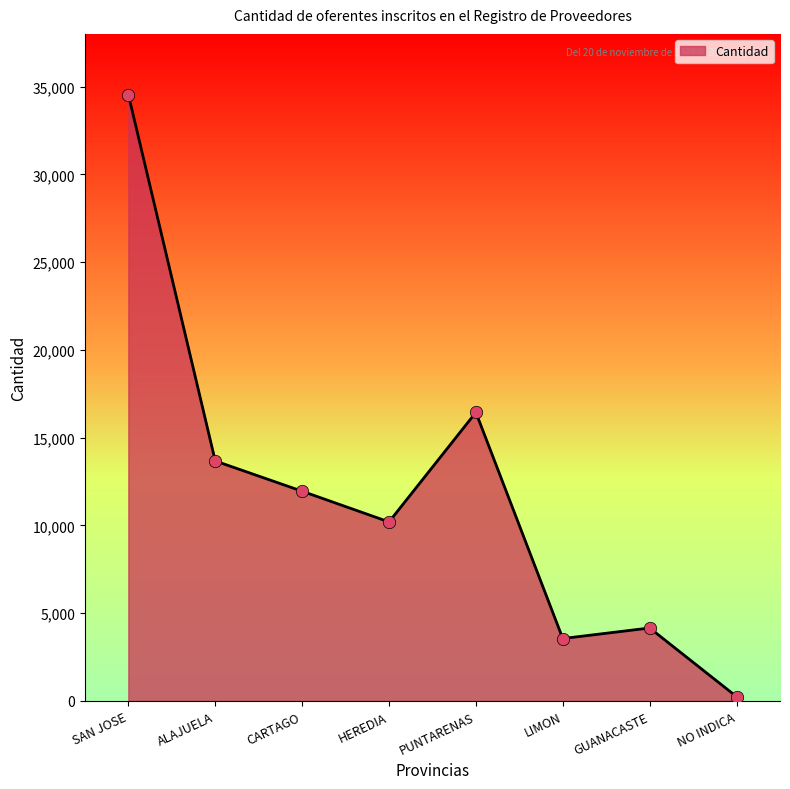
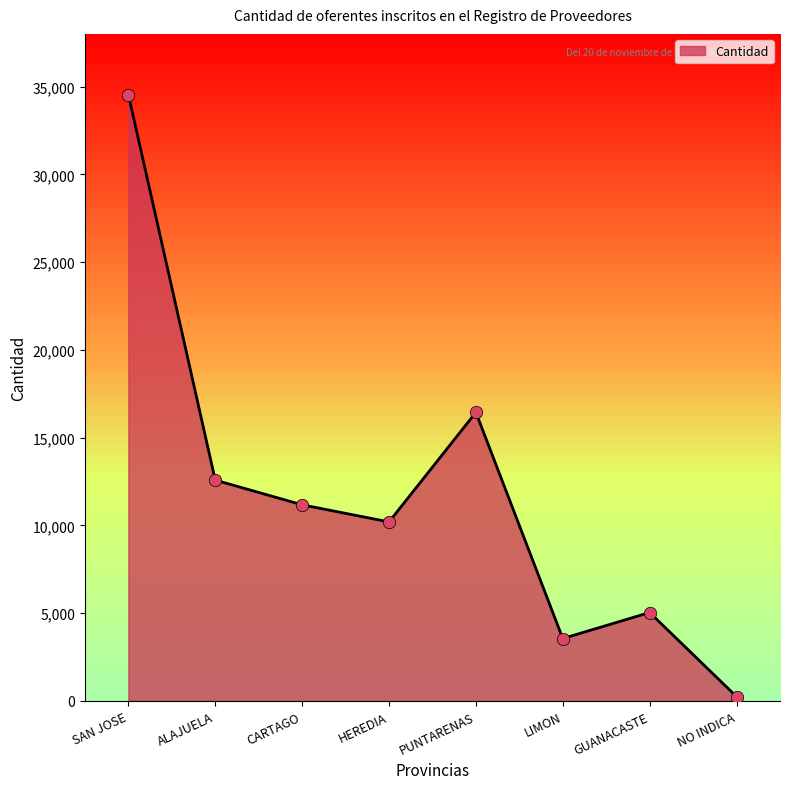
ALAJUELA: 13,700 -> 12,600
CARTAGO: 11,900 -> 11,200
GUANACASTE: 4,200 -> 5,000
